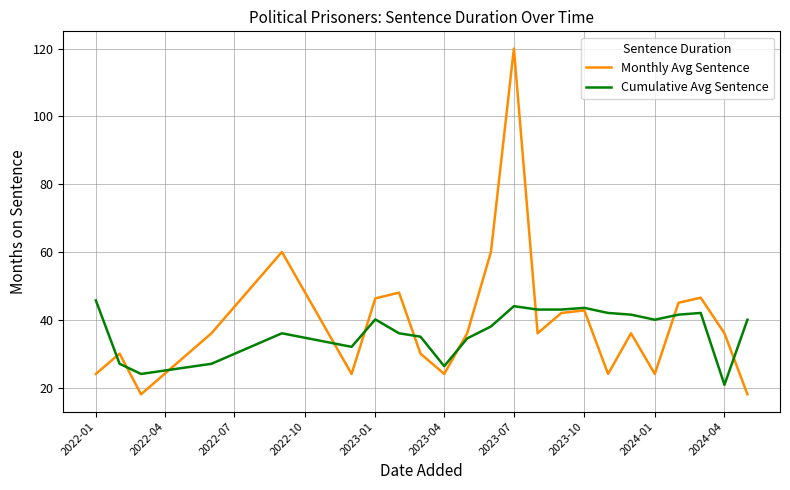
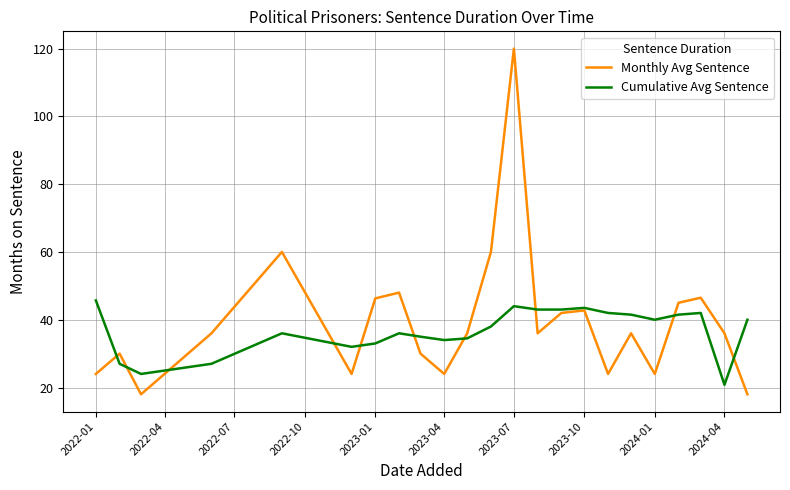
Cumulative Avg Sentence, 2023-01: 40 -> 33
Cumulative Avg Sentence, 2023-04: 26 -> 34
